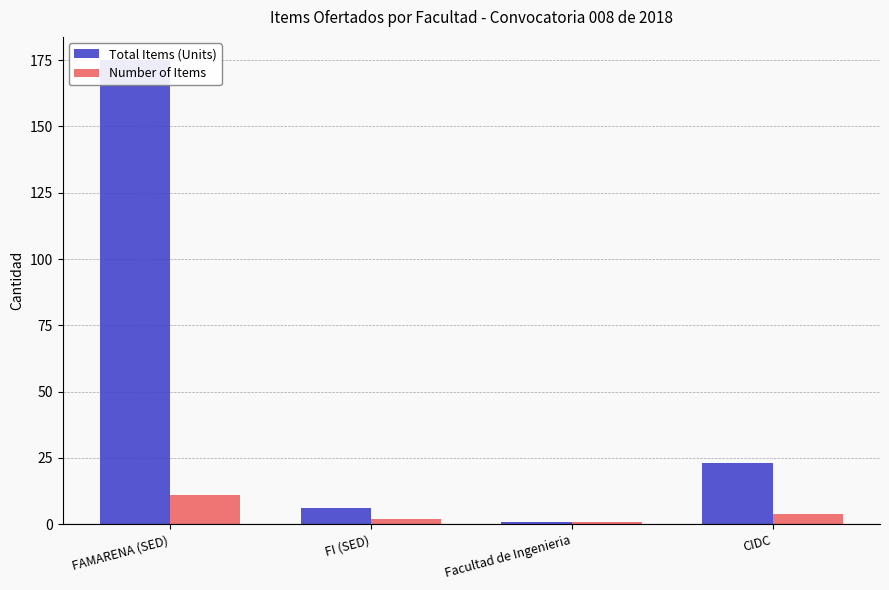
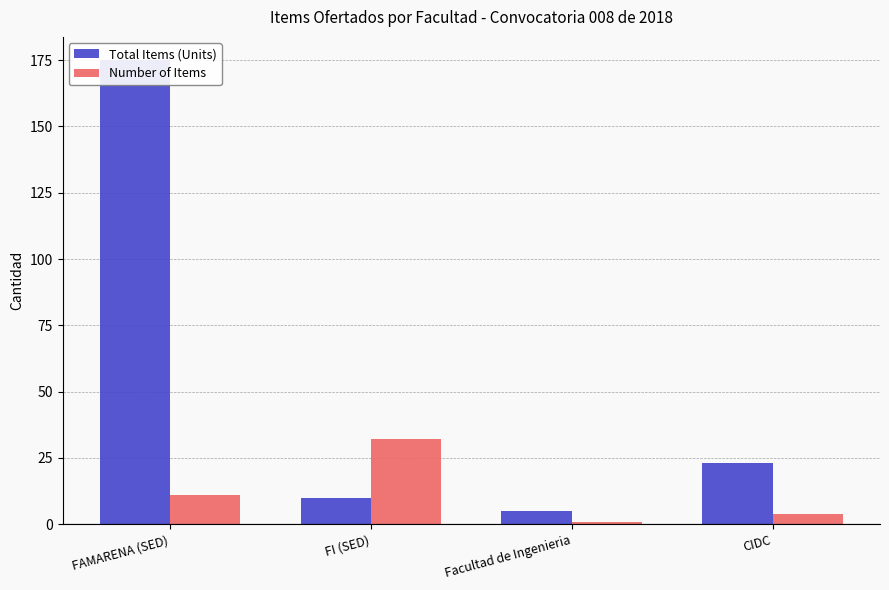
Total Items (Units), FI (SED): 6 -> 10
Number of Items, FI (SED): 2 -> 32
Total Items (Units), Facultad de Ingenieria: 1 -> 5
